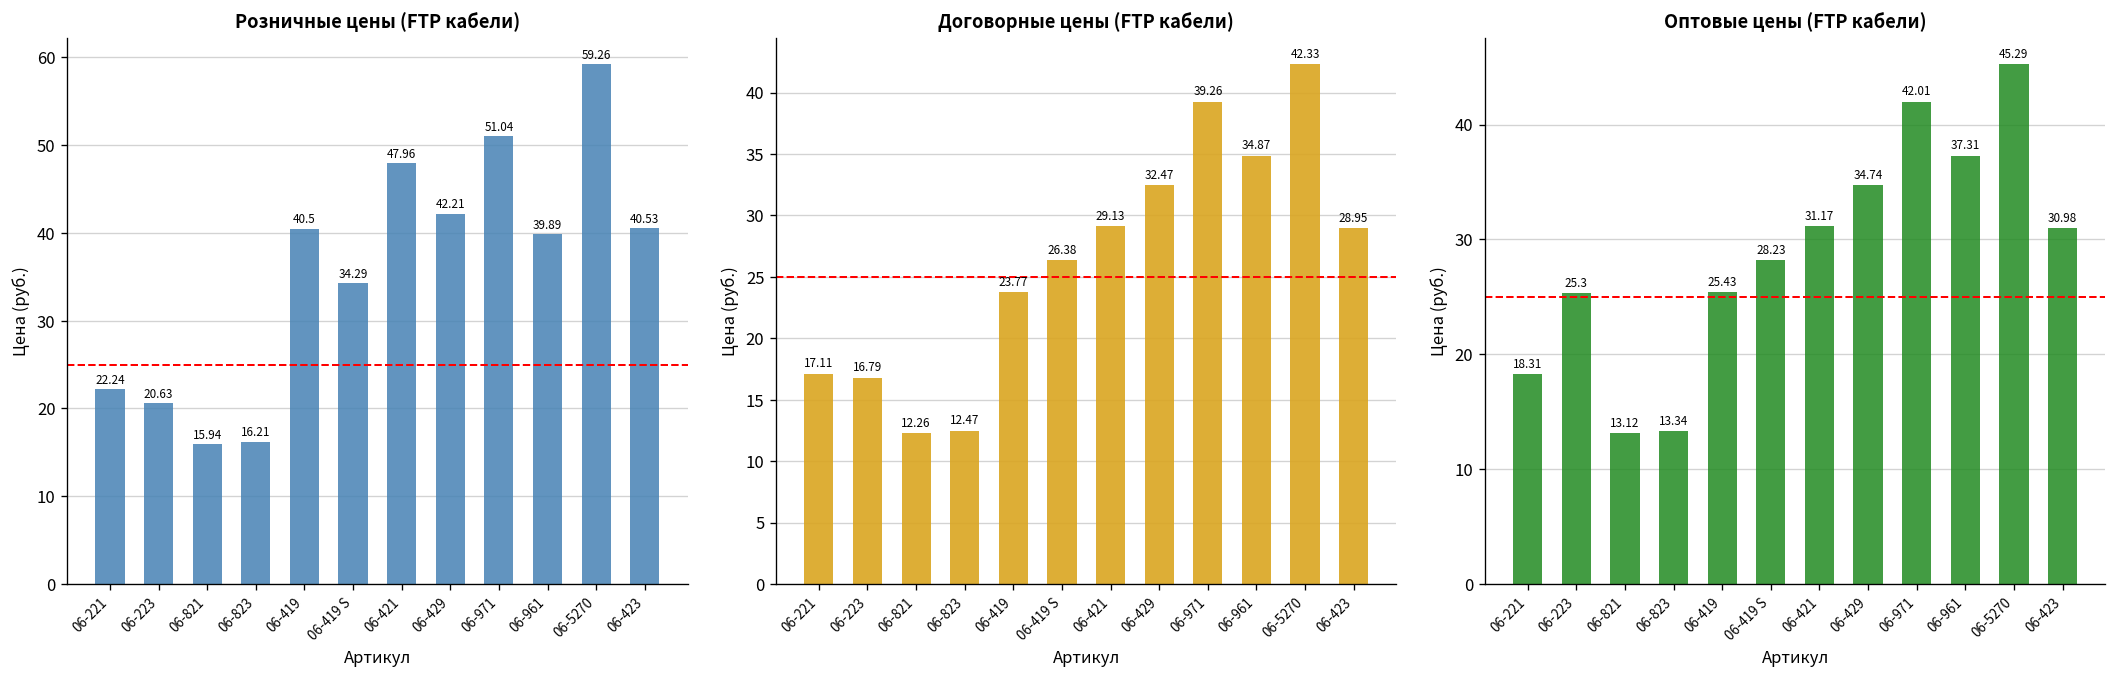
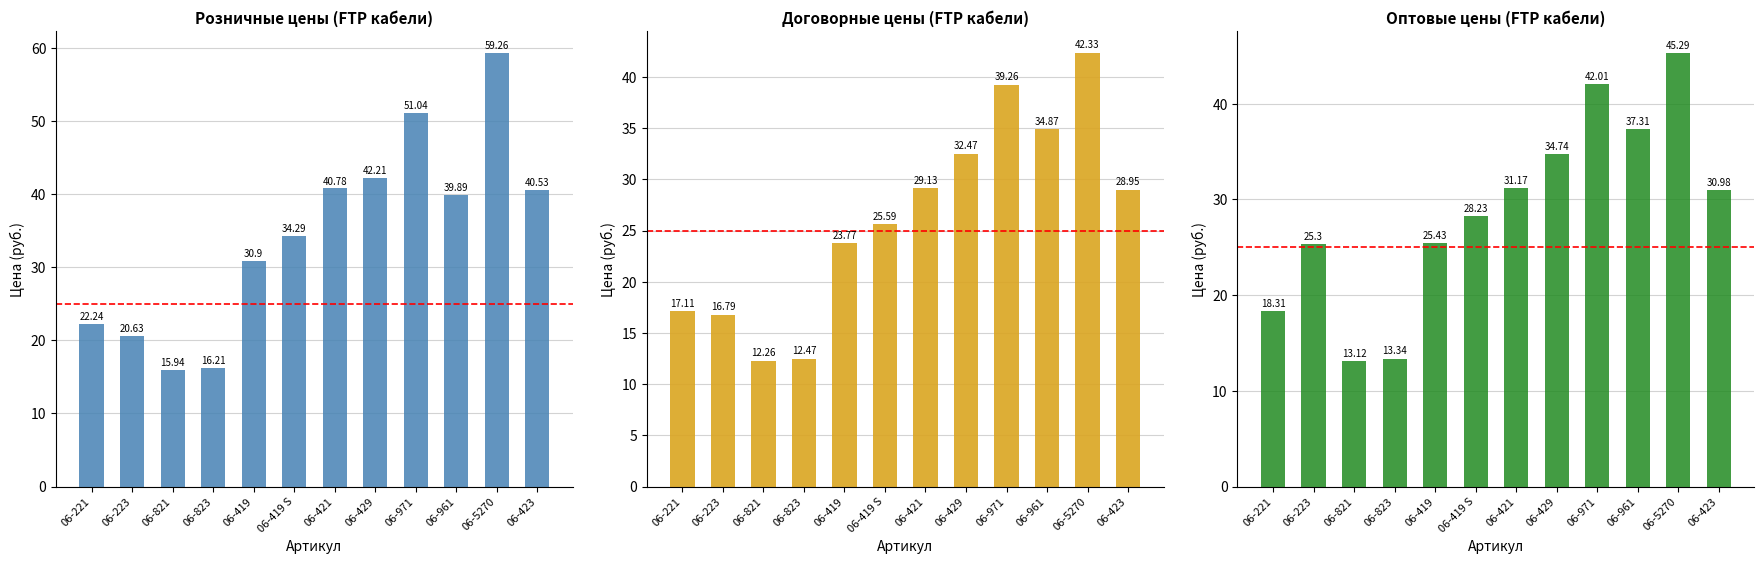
Розничные цены (FTP кабели), 06-419: 40.5 -> 30.9
Розничные цены (FTP кабели), 06-421: 47.96 -> 40.78
Договорные цены (FTP кабели), 06-419 S: 26.38 -> 25.59
